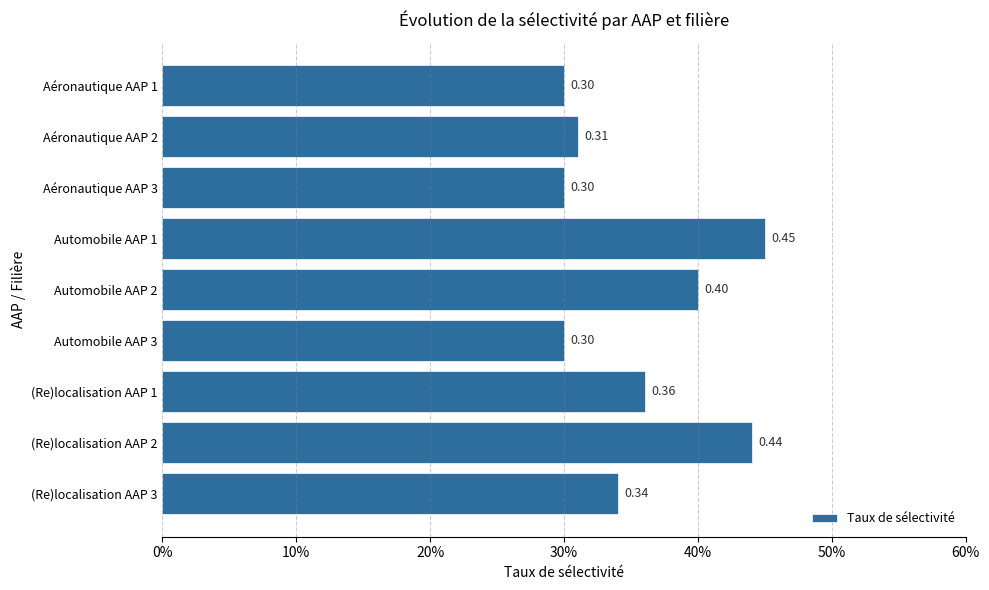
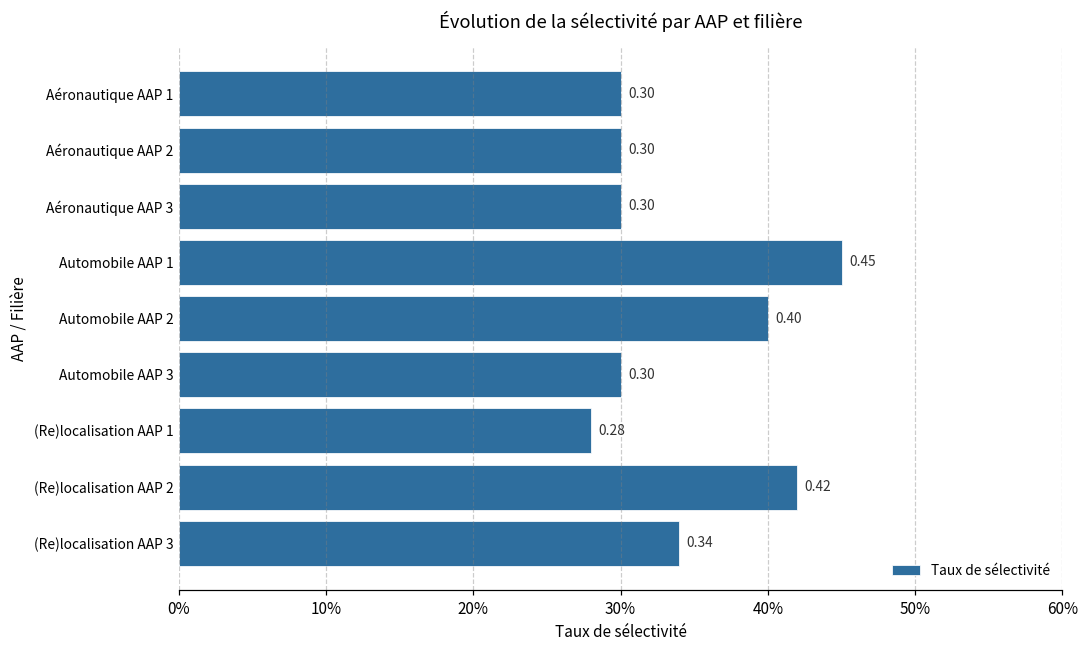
Aéronautique AAP 2: 0.31 -> 0.30
(Re)localisation AAP 1: 0.36 -> 0.28
(Re)localisation AAP 2: 0.44 -> 0.42
